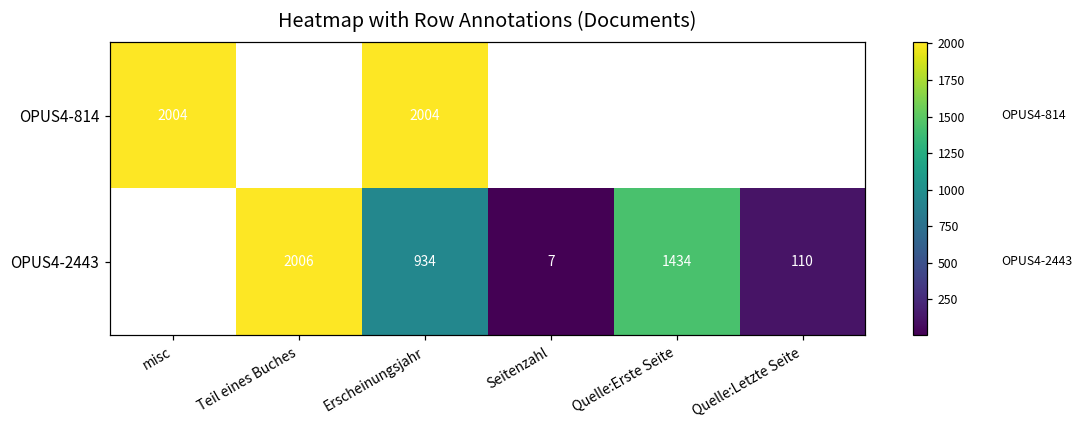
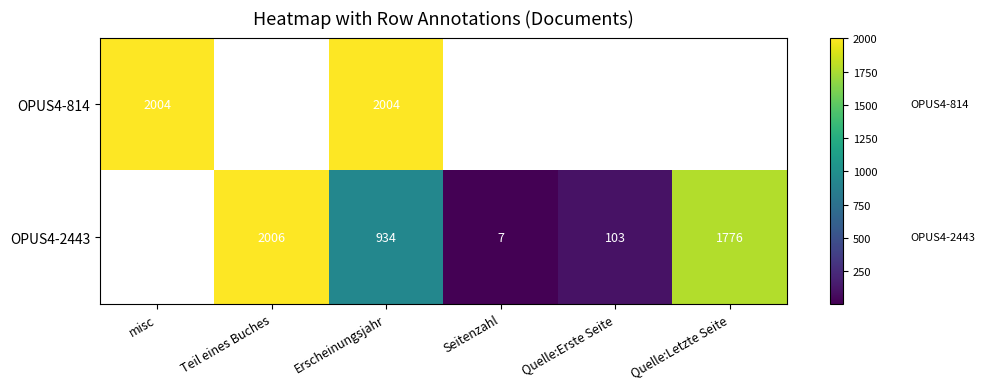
OPUS4-2443, Quelle:Erste Seite: 1434 -> 103
OPUS4-2443, Quelle:Letzte Seite: 110 -> 1776
